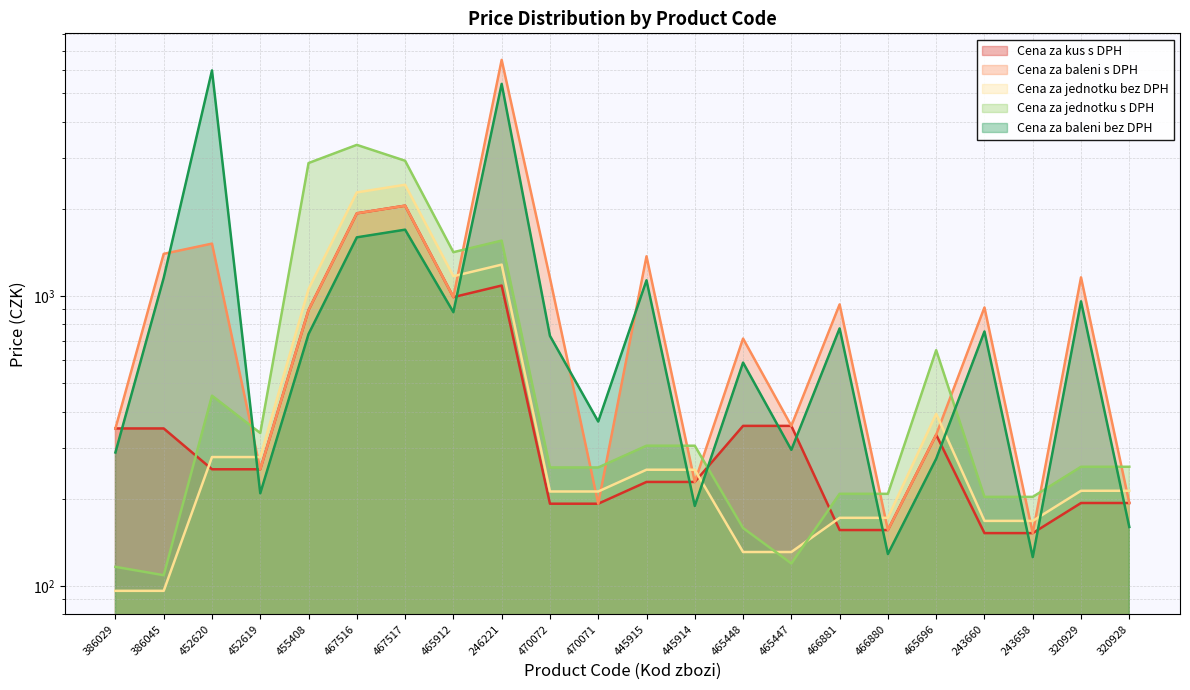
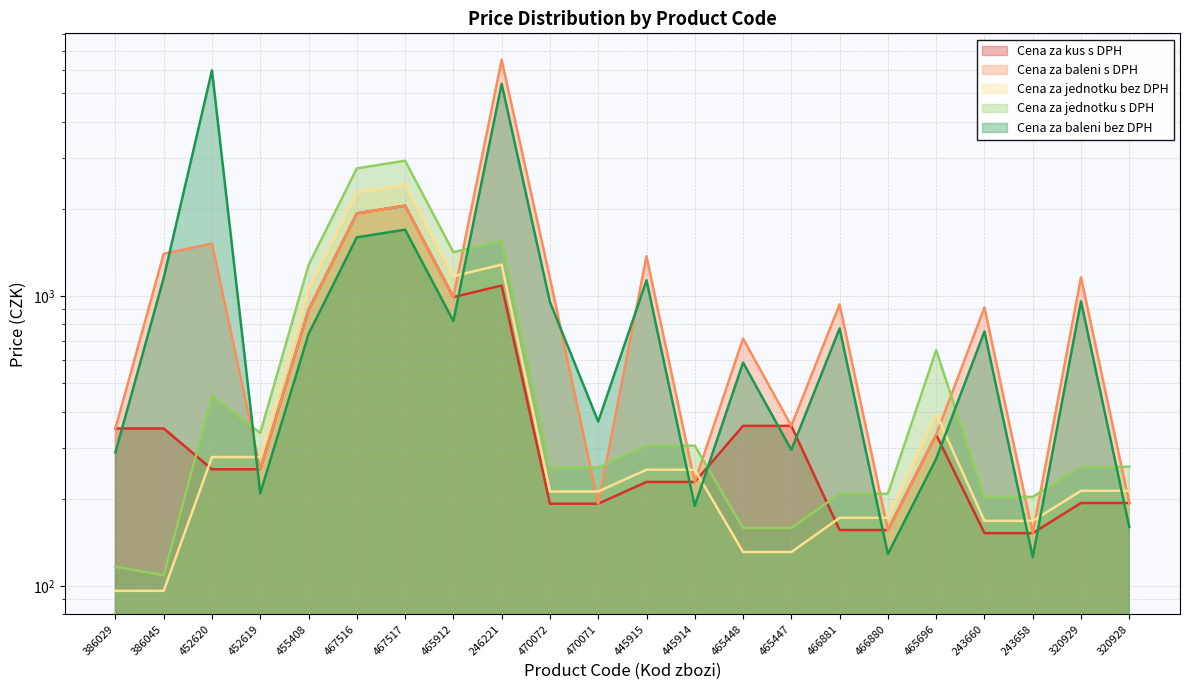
Cena za jednotku s DPH, 455408: 2900 -> 1300
Cena za jednotku s DPH, 467516: 3300 -> 2800
Cena za baleni bez DPH, 465912: 880 -> 820
Cena za baleni bez DPH, 470072: 730 -> 950
Cena za jednotku s DPH, 465447: 120 -> 160
